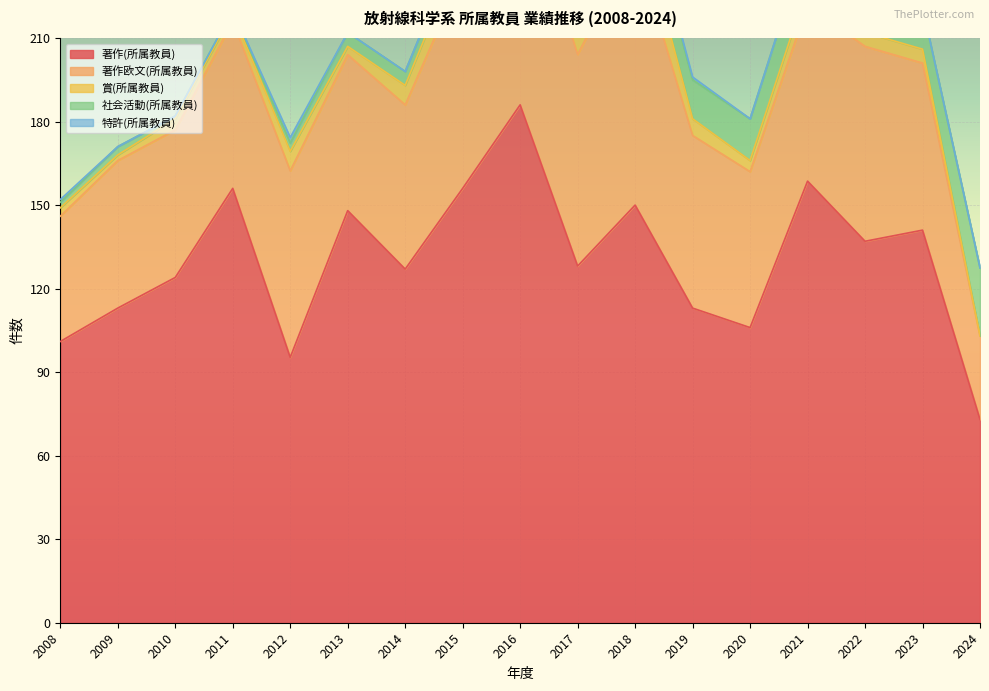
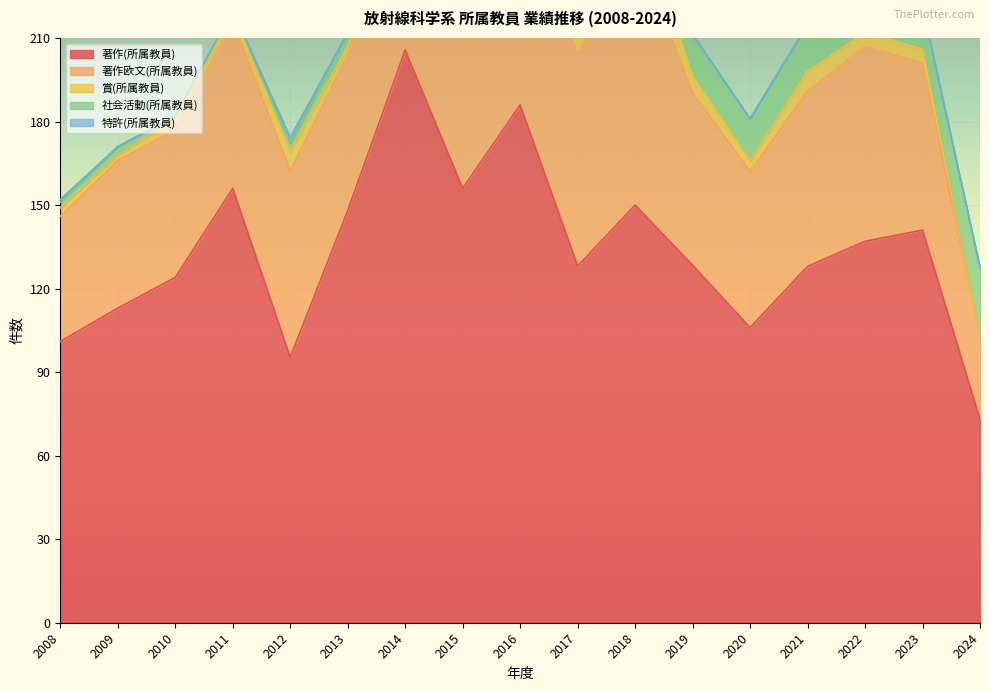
著作(所属教員), 2014: 127 -> 206
著作(所属教員), 2019: 113 -> 128
著作(所属教員), 2021: 159 -> 128
